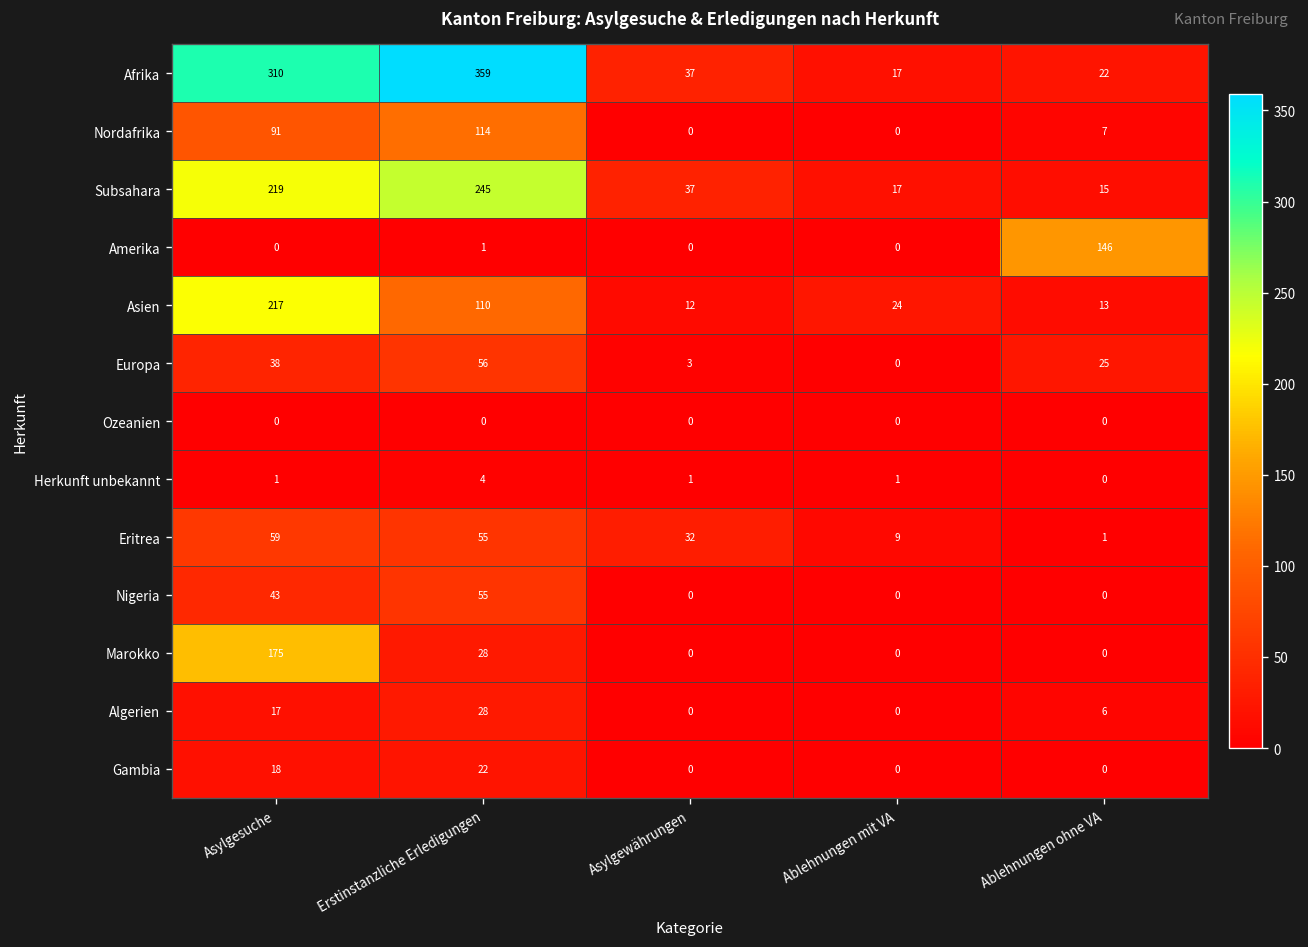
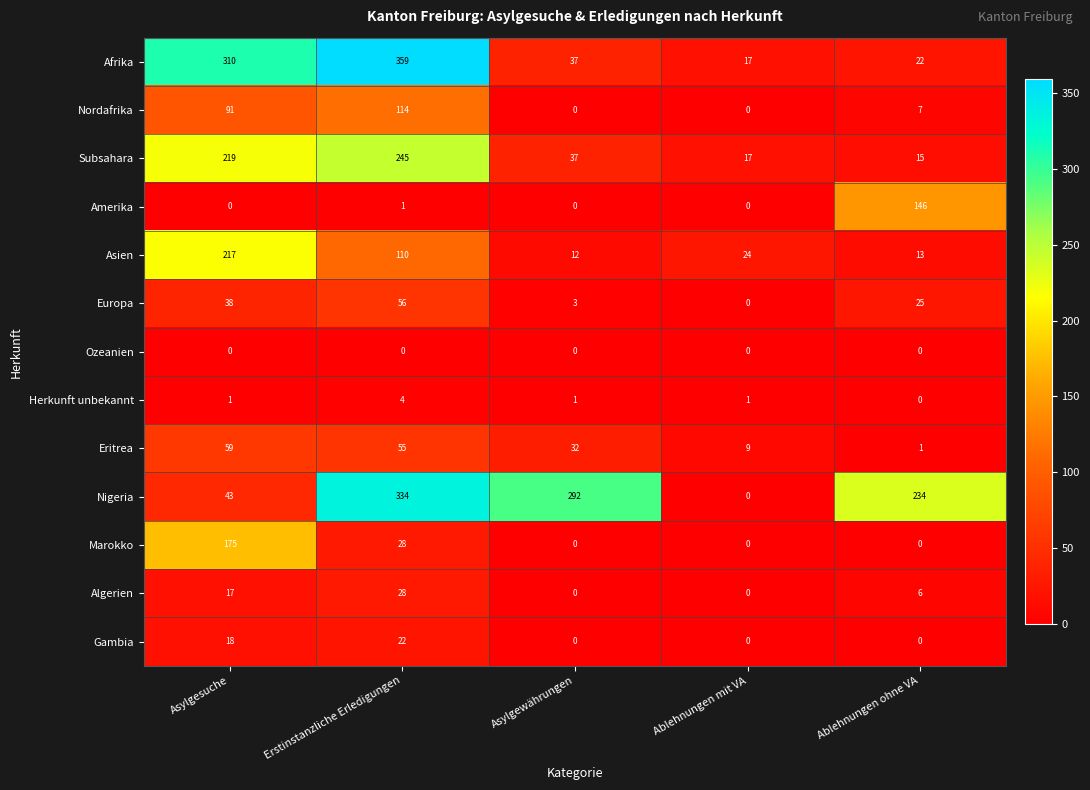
Nigeria, Erstinstanzliche Erledigungen: 55 -> 334
Nigeria, Asylgewährungen: 0 -> 292
Nigeria, Ablehnungen ohne VA: 0 -> 234
